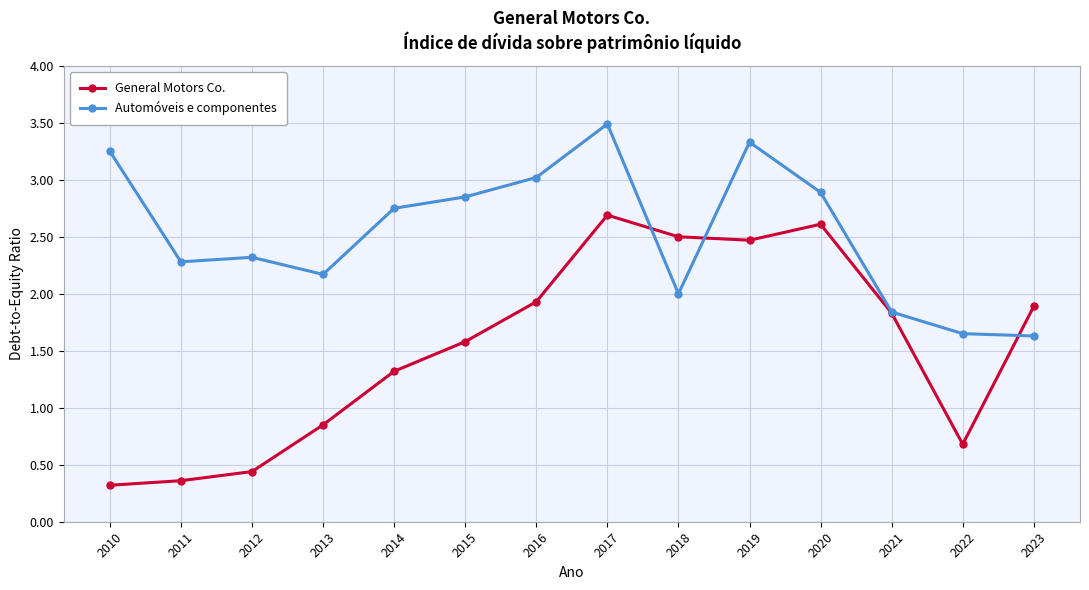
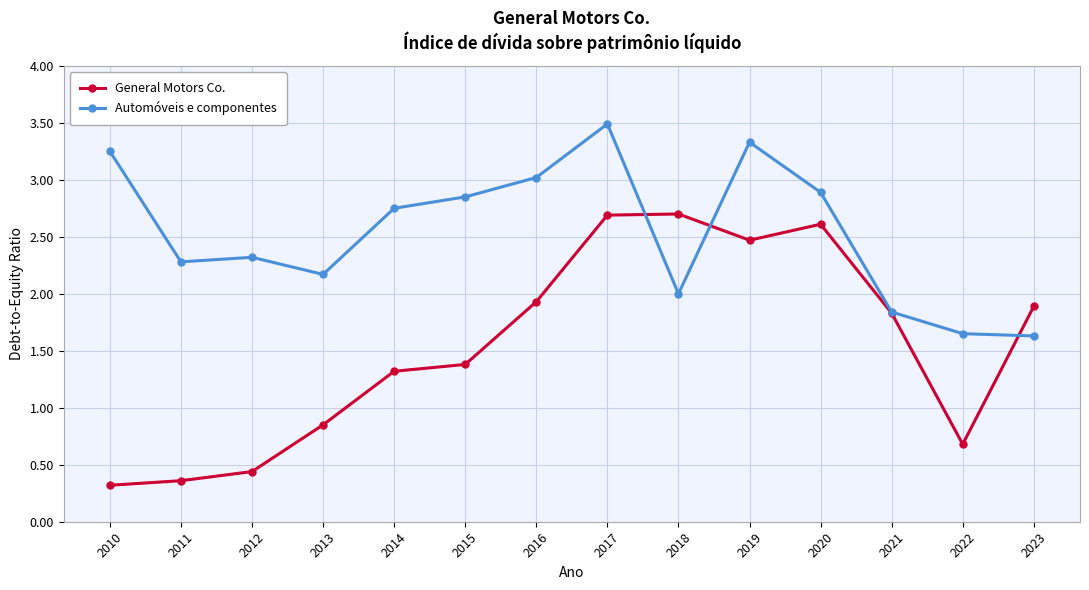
General Motors Co., 2015: 1.58 -> 1.38
General Motors Co., 2018: 2.5 -> 2.7
